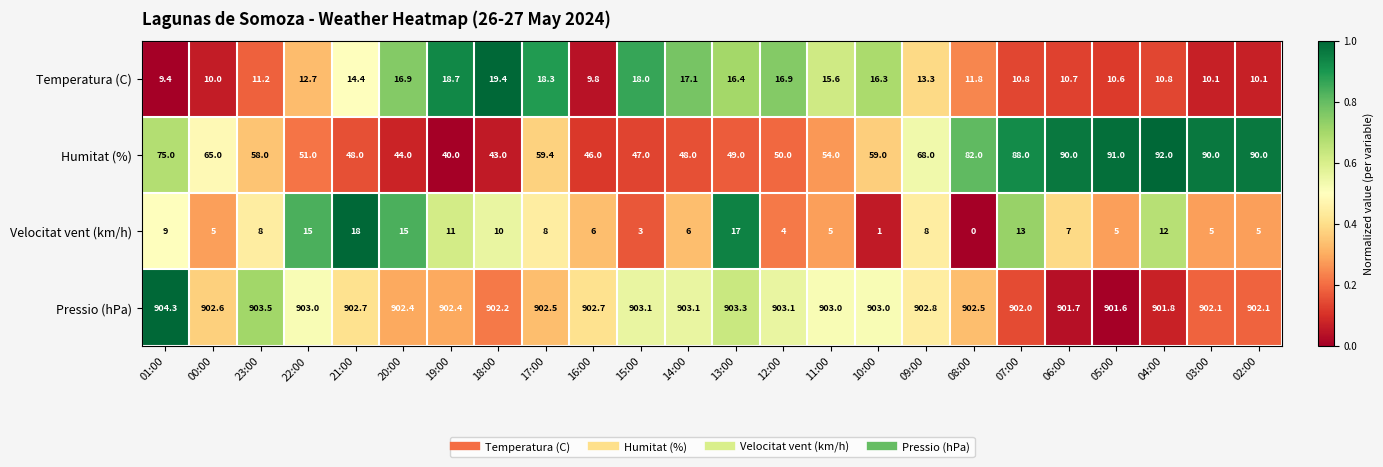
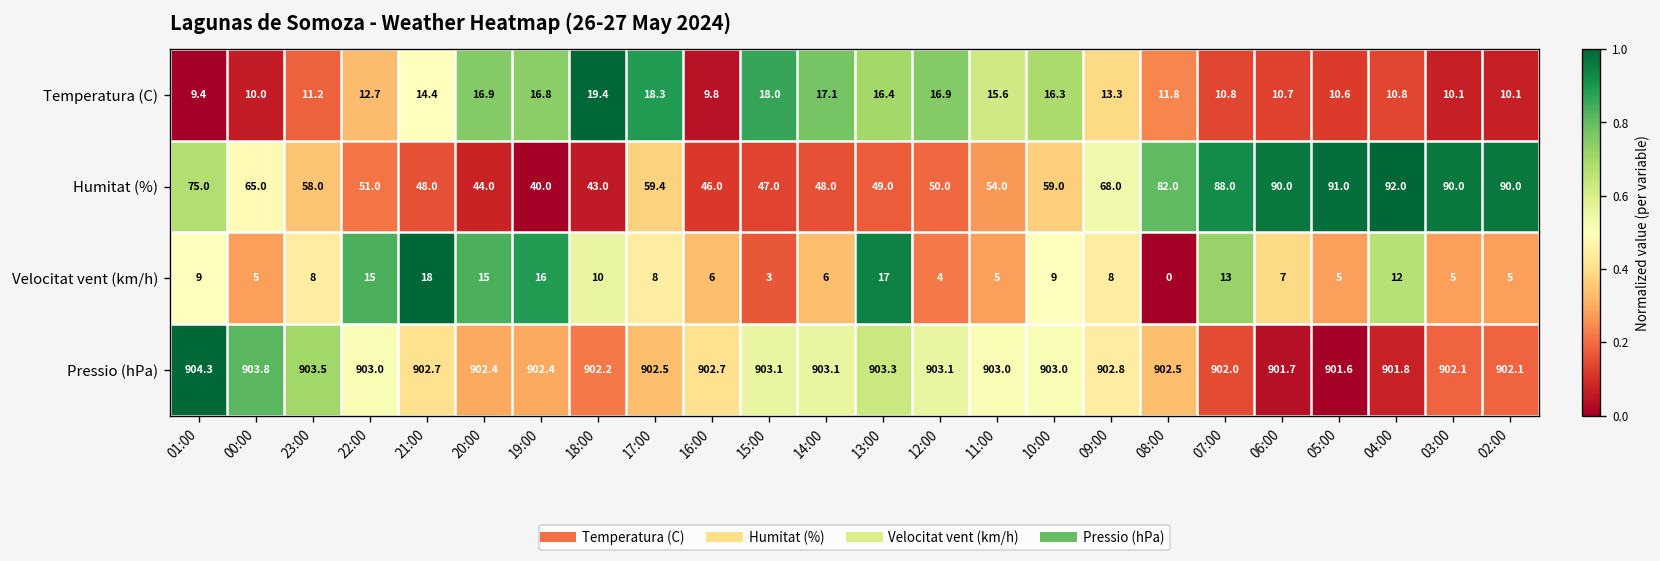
Temperatura (C), 19:00: 18.7 -> 16.8
Velocitat vent (km/h), 19:00: 11 -> 16
Velocitat vent (km/h), 10:00: 1 -> 9
Pressio (hPa), 00:00: 902.6 -> 903.8
